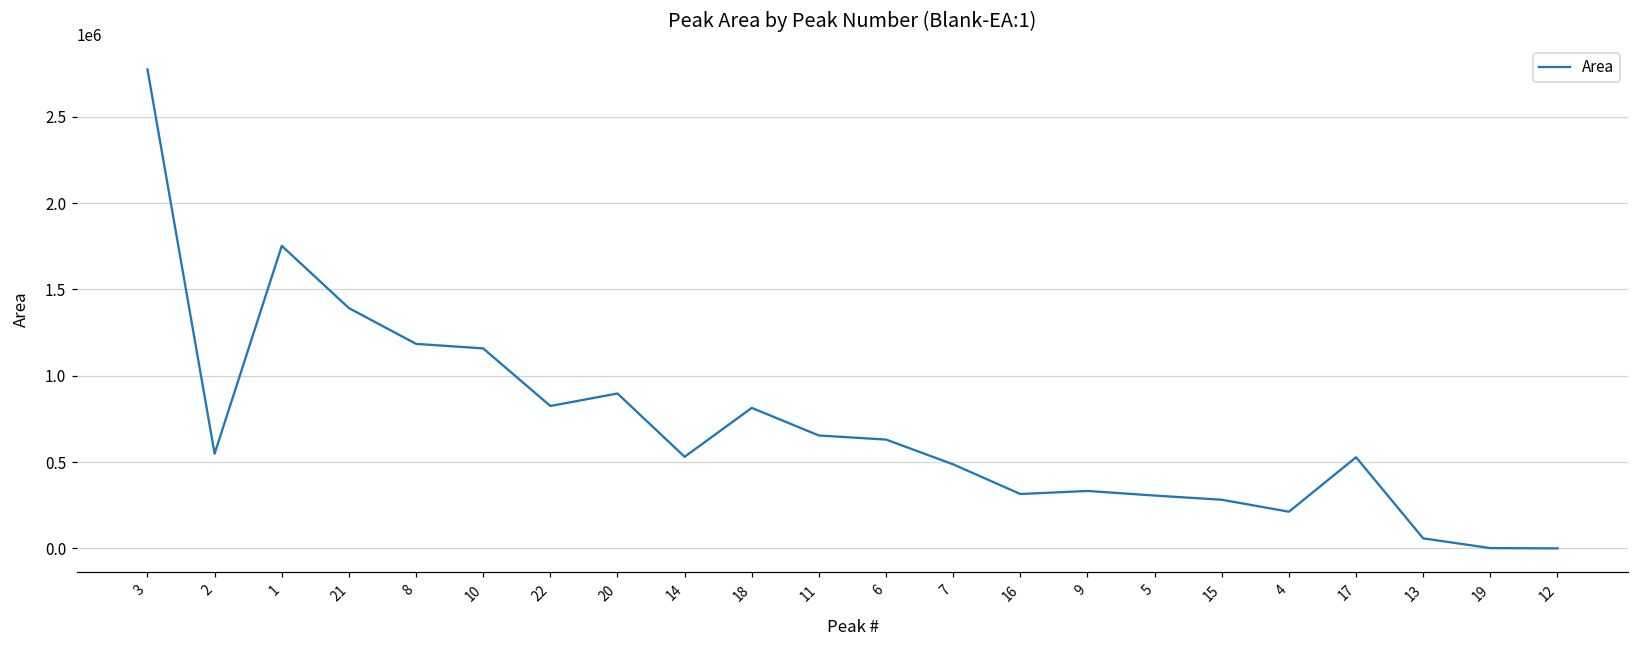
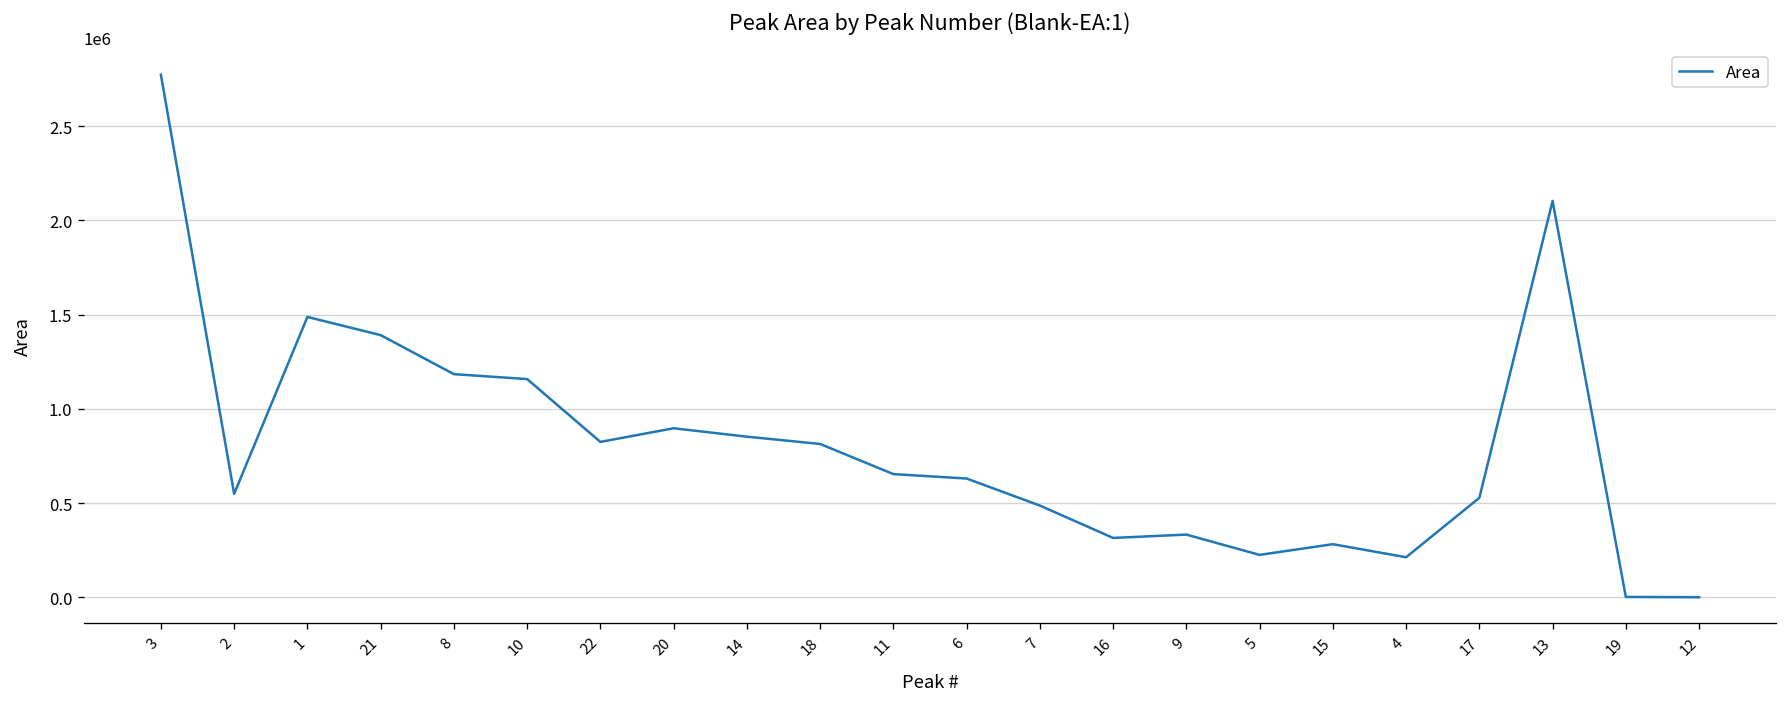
1: 1750000 -> 1490000
14: 530000 -> 850000
5: 310000 -> 220000
13: 60000 -> 2100000
